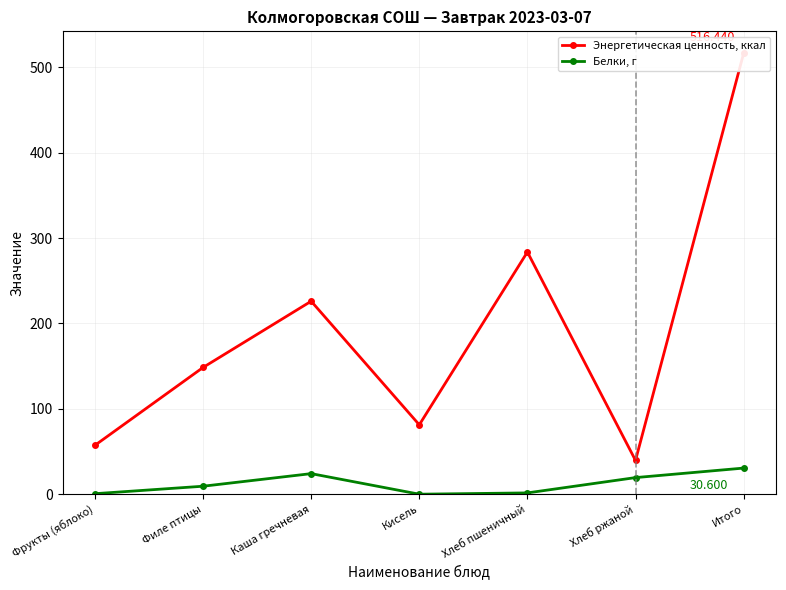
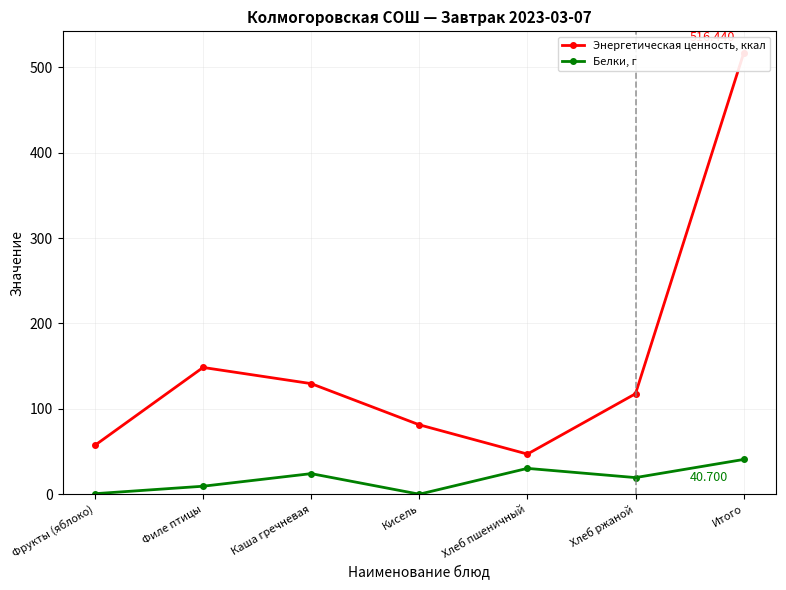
Энергетическая ценность, ккал, Каша гречневая: 230 -> 130
Энергетическая ценность, ккал, Хлеб пшеничный: 280 -> 50
Белки, г, Хлеб пшеничный: 0 -> 30
Энергетическая ценность, ккал, Хлеб ржаной: 40 -> 120
Белки, г, Итого: 30.600 -> 40.700
